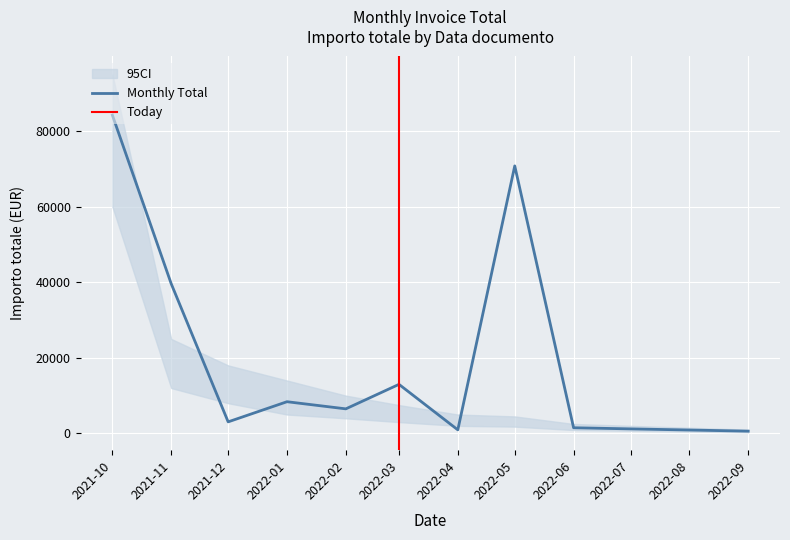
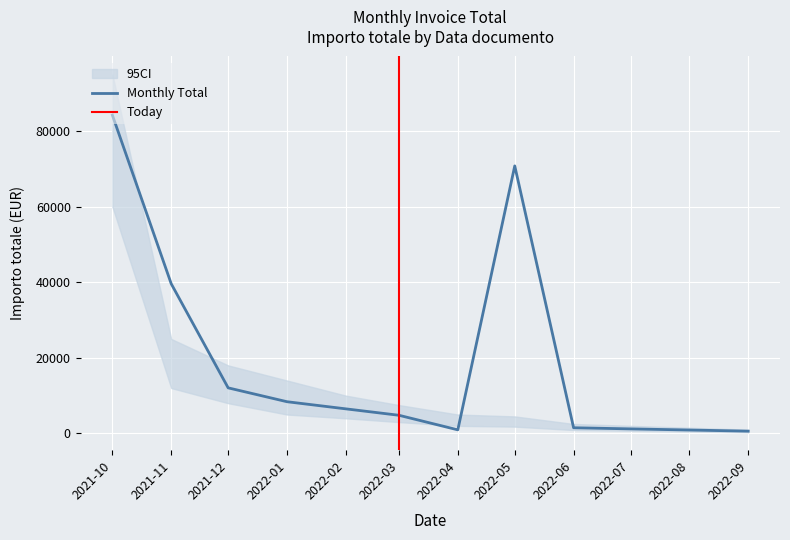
Monthly Total, 2021-12: 3000 -> 12000
Monthly Total, 2022-03: 13000 -> 5000
